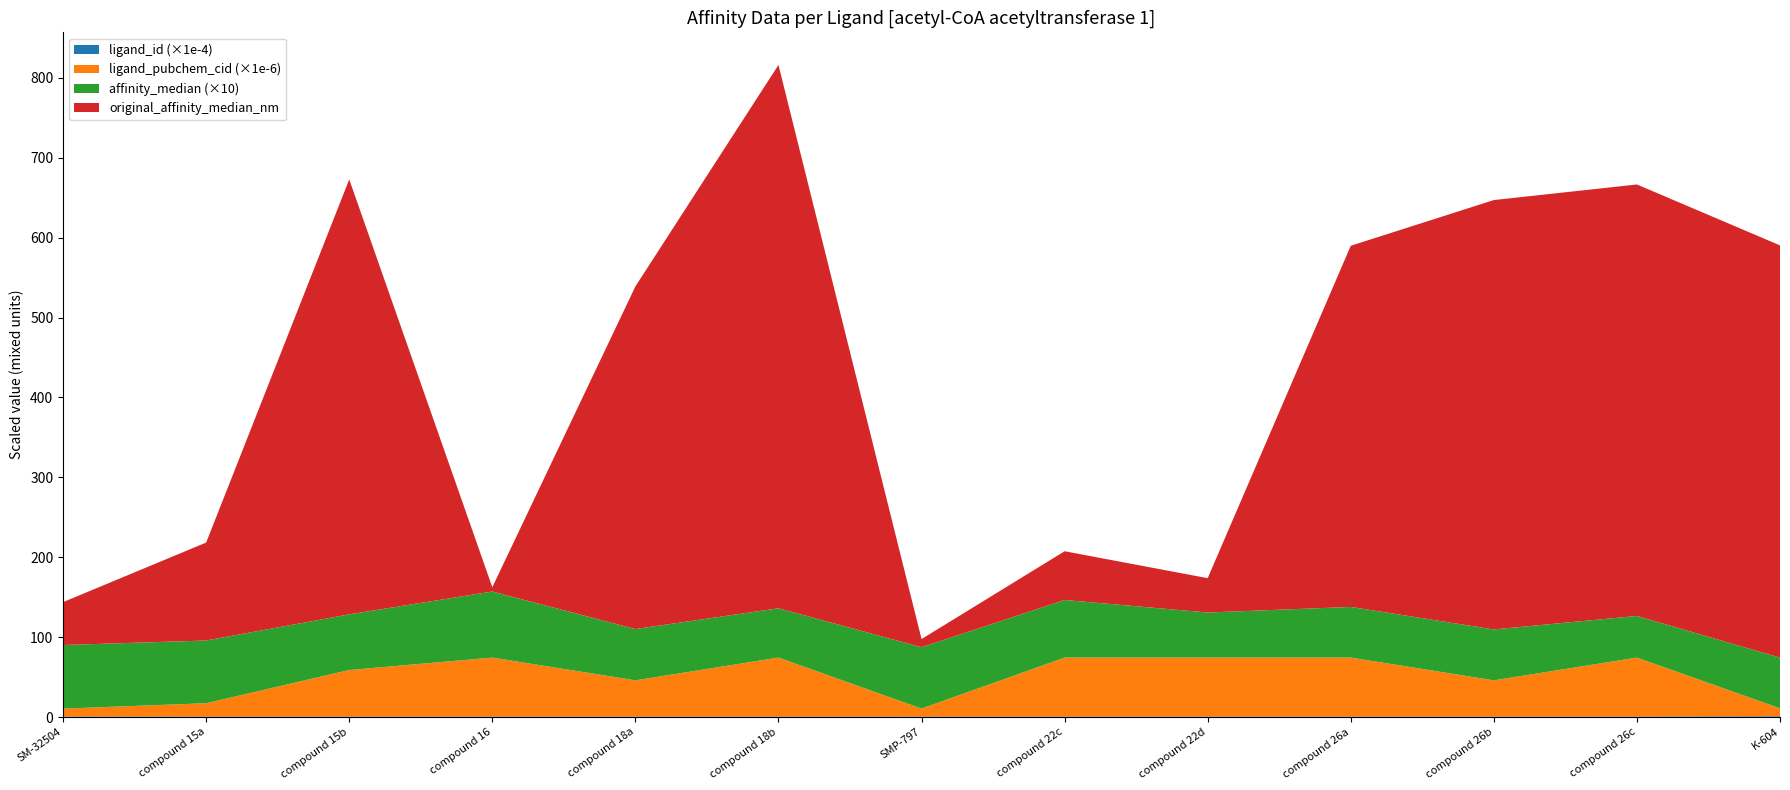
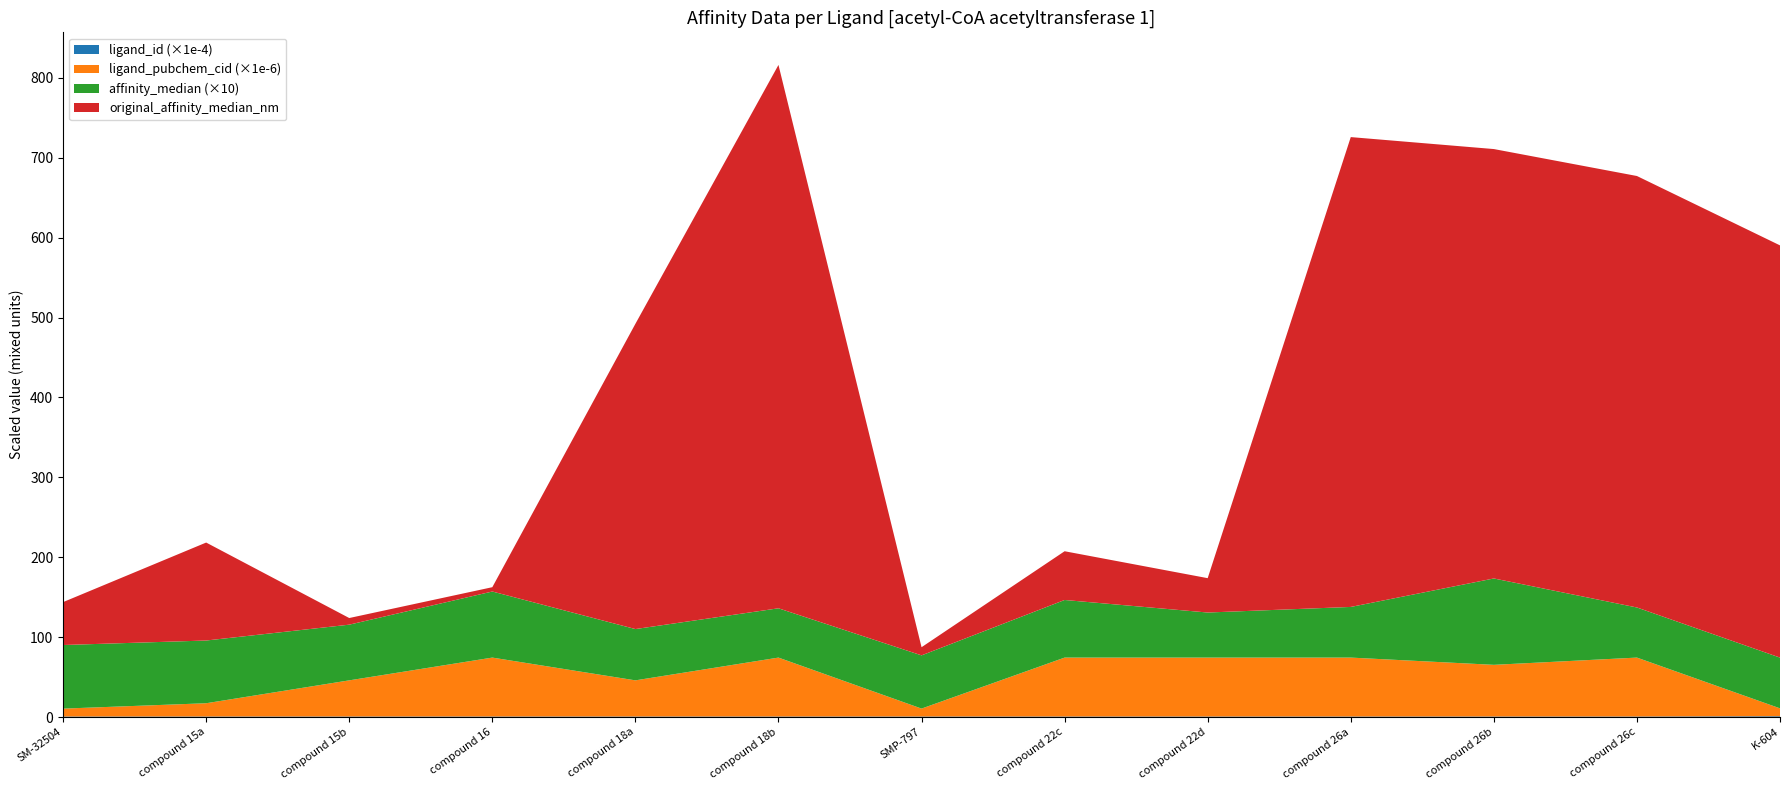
ligand_pubchem_cid (×1e-6), compound 15b: 60 -> 50
original_affinity_median_nm, compound 15b: 540 -> 10
original_affinity_median_nm, compound 18a: 430 -> 380
affinity_median (×10), SMP-797: 80 -> 70
original_affinity_median_nm, compound 26a: 450 -> 590
ligand_pubchem_cid (×1e-6), compound 26b: 50 -> 60
affinity_median (×10), compound 26b: 60 -> 110
affinity_median (×10), compound 26c: 50 -> 60
